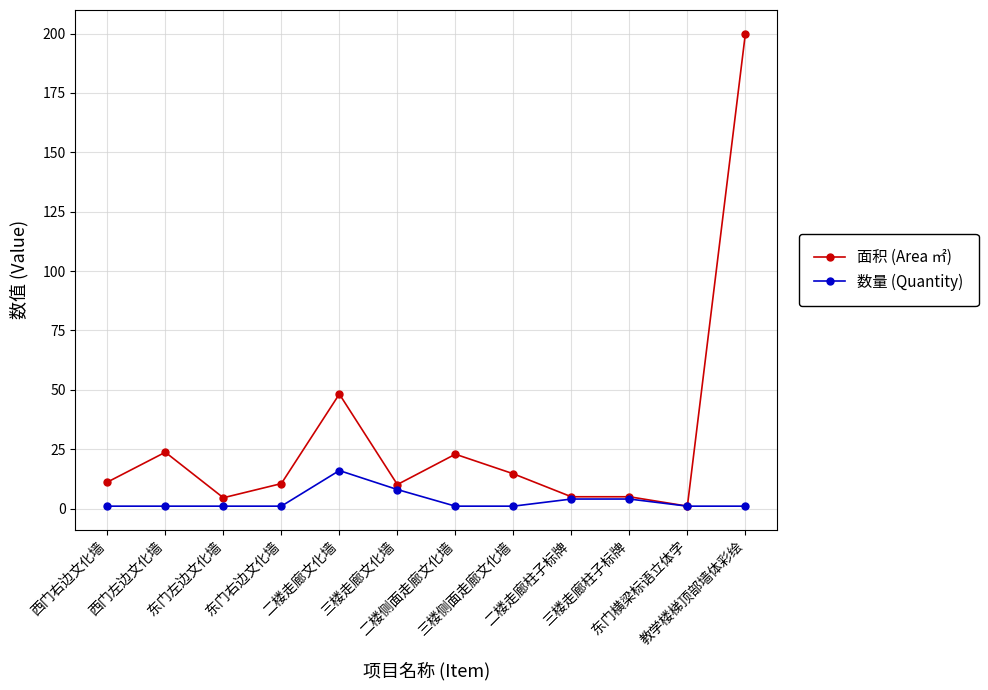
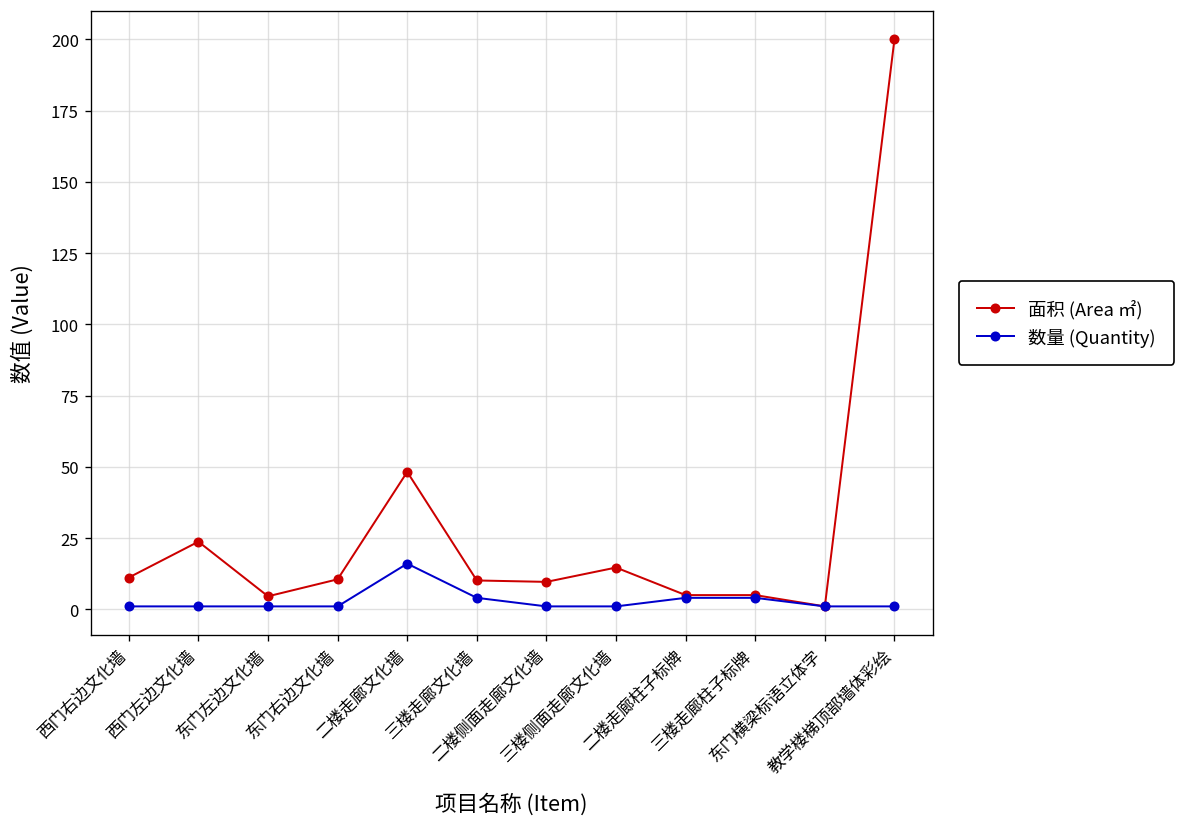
数量 (Quantity), 三楼走廊文化墙: 8 -> 4
面积 (Area ㎡), 二楼侧面走廊文化墙: 23 -> 10
